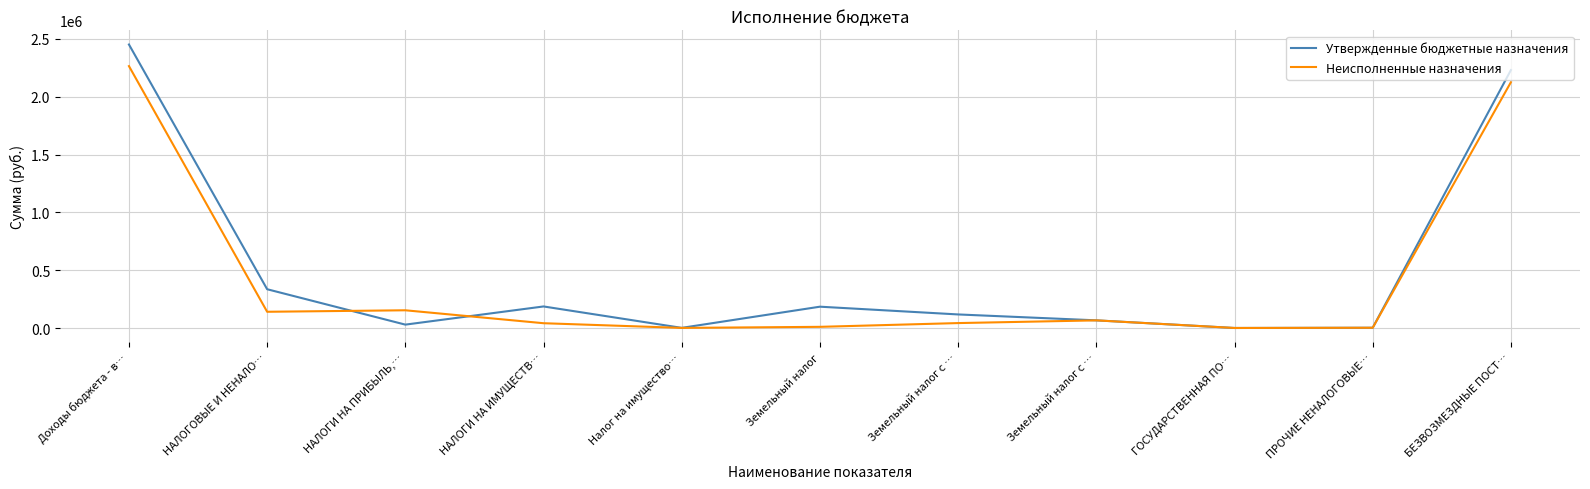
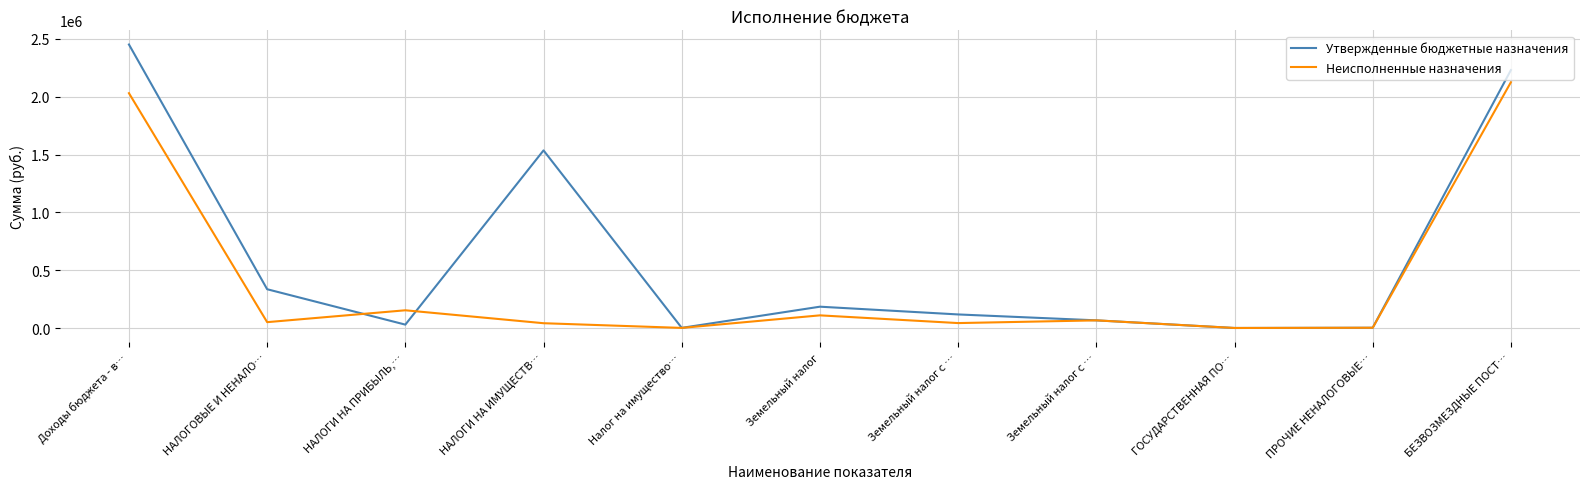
Неисполненные назначения, Доходы бюджета - в…: 2260000 -> 2030000
Неисполненные назначения, НАЛОГОВЫЕ И НЕНАЛО…: 140000 -> 50000
Утвержденные бюджетные назначения, НАЛОГИ НА ИМУЩЕСТВ…: 190000 -> 1540000
Неисполненные назначения, Земельный налог: 10000 -> 110000
